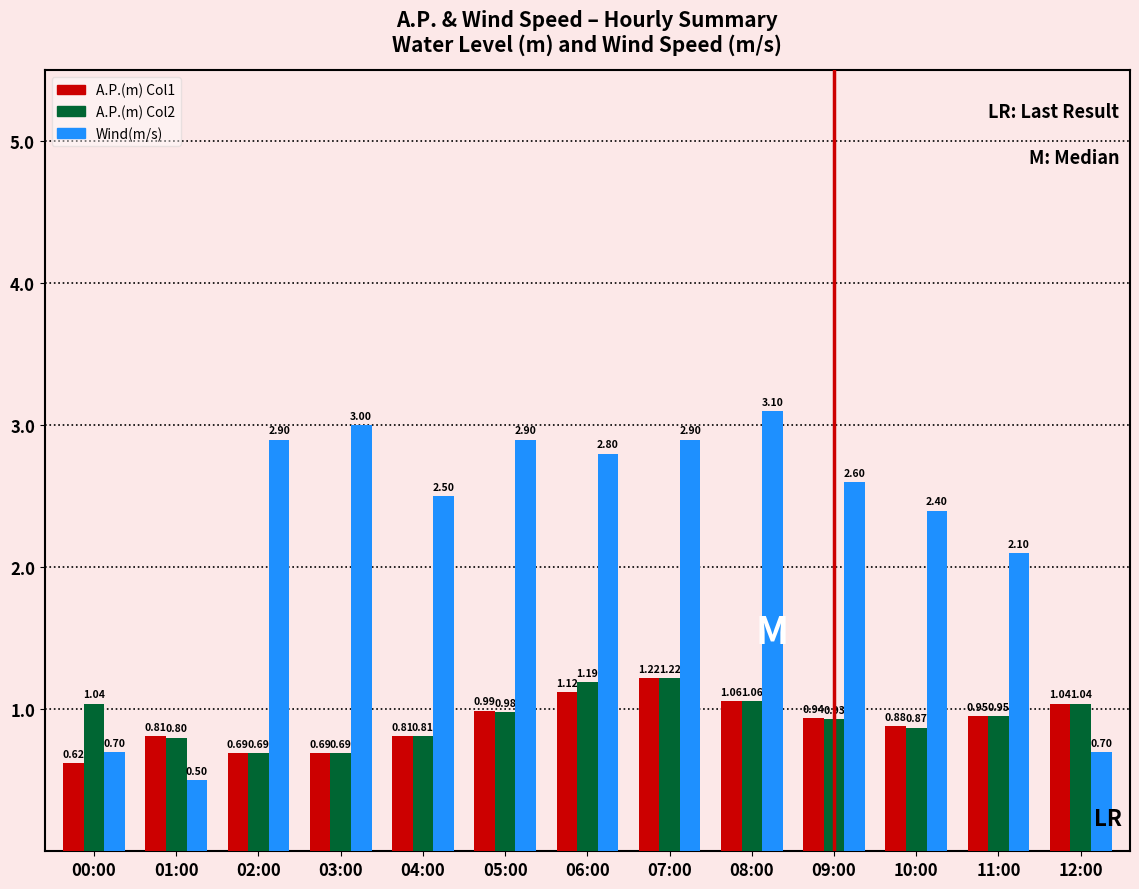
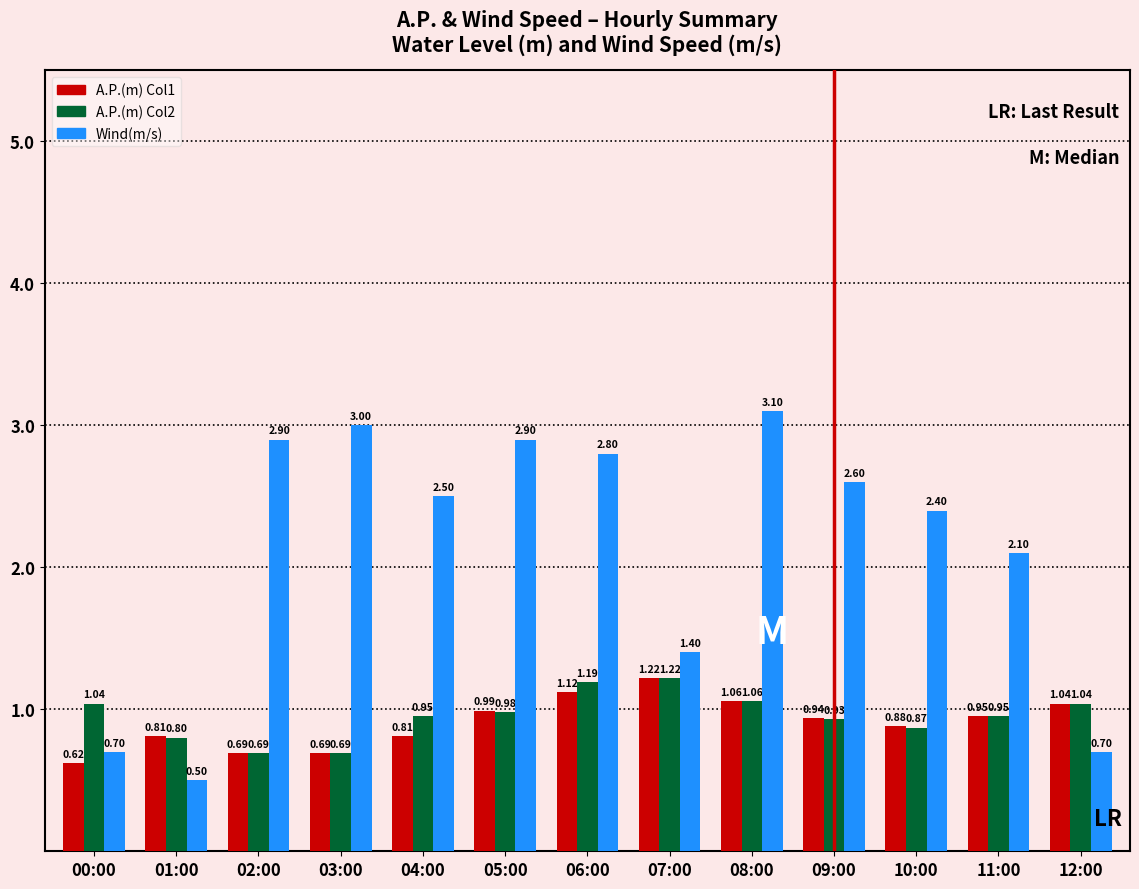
A.P.(m) Col2, 04:00: 0.81 -> 0.95
Wind(m/s), 07:00: 2.90 -> 1.40
